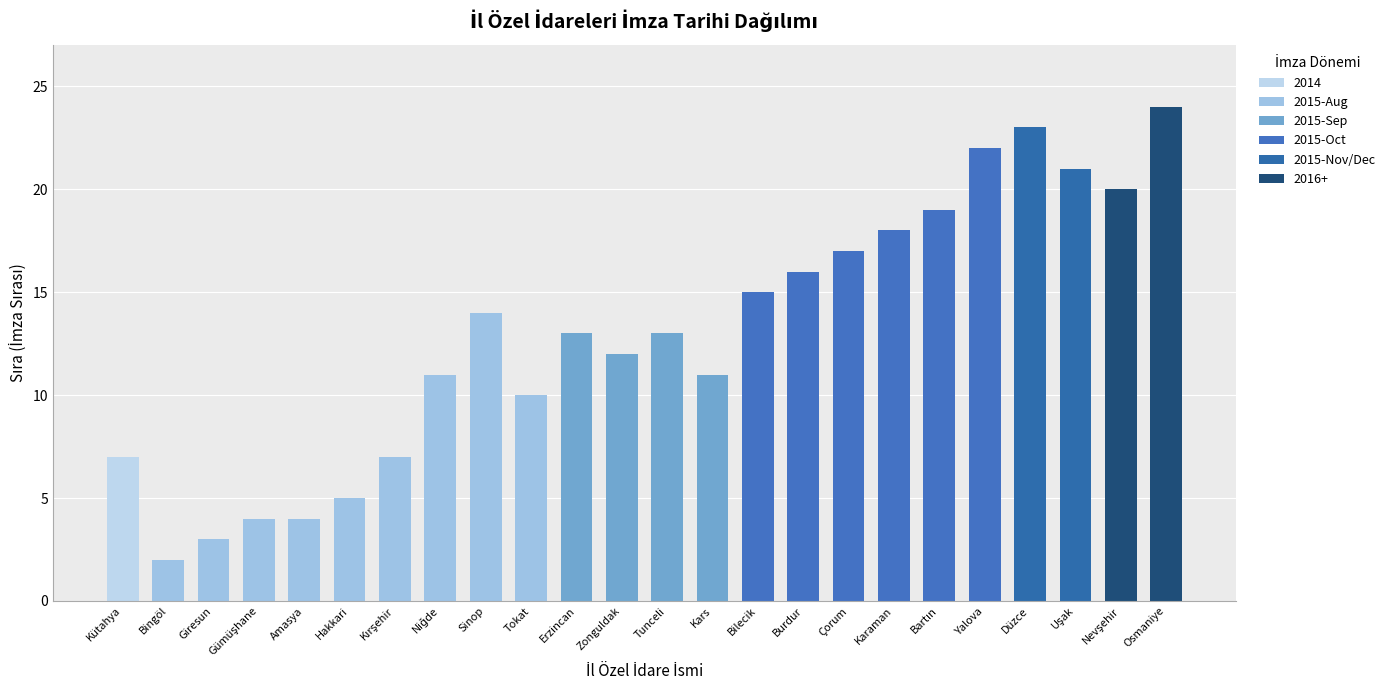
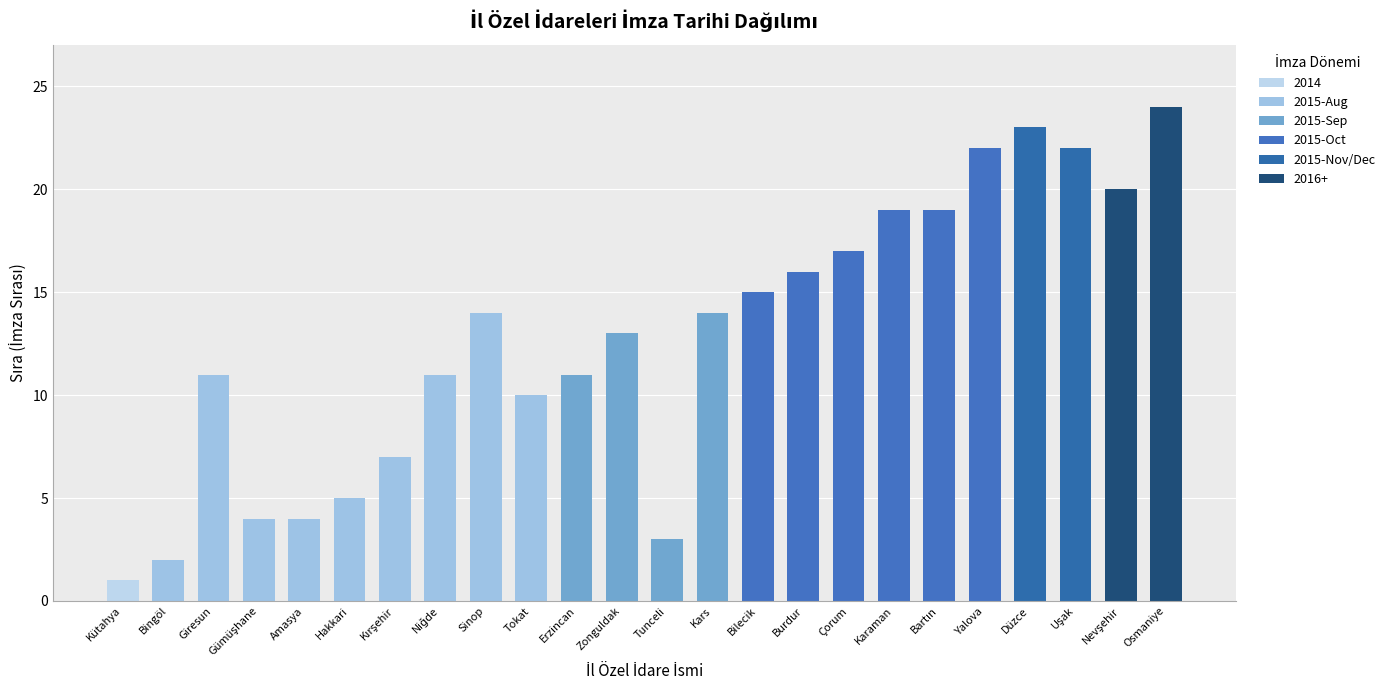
Kütahya: 7 -> 1
Giresun: 3 -> 11
Erzincan: 13 -> 11
Zonguldak: 12 -> 13
Tunceli: 13 -> 3
Kars: 11 -> 14
Karaman: 18 -> 19
Uşak: 21 -> 22
